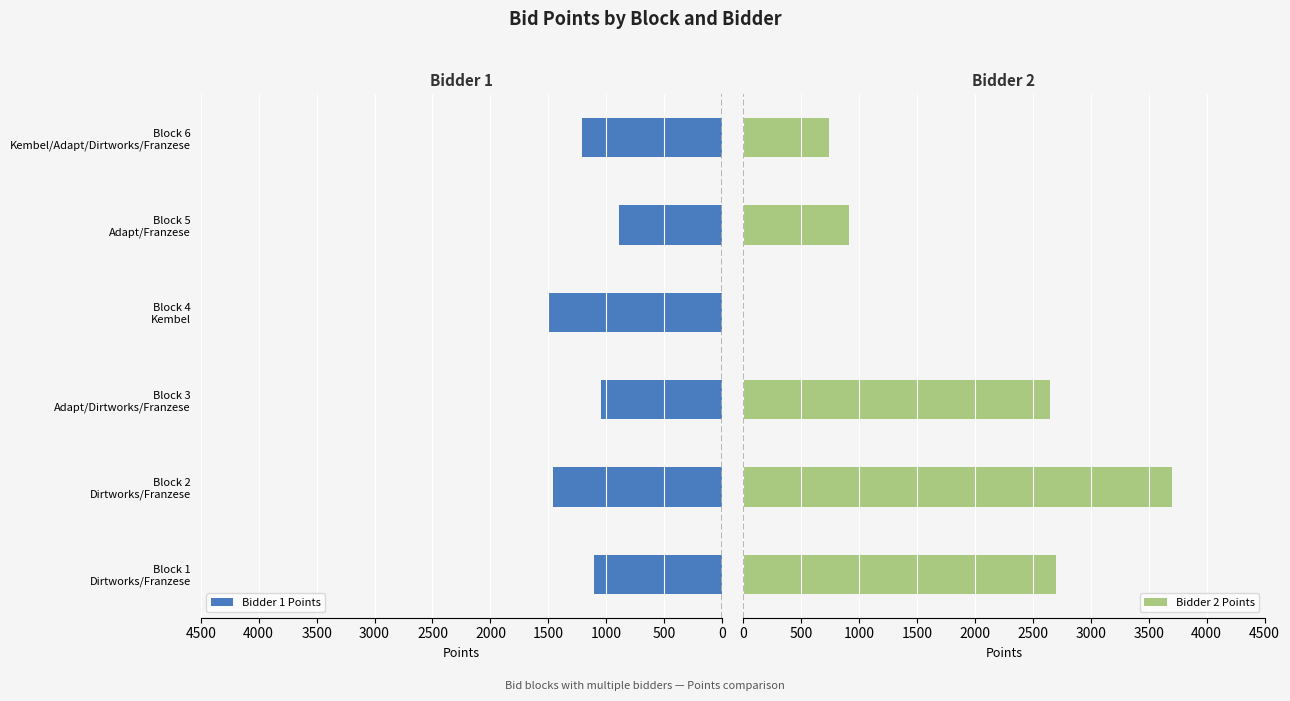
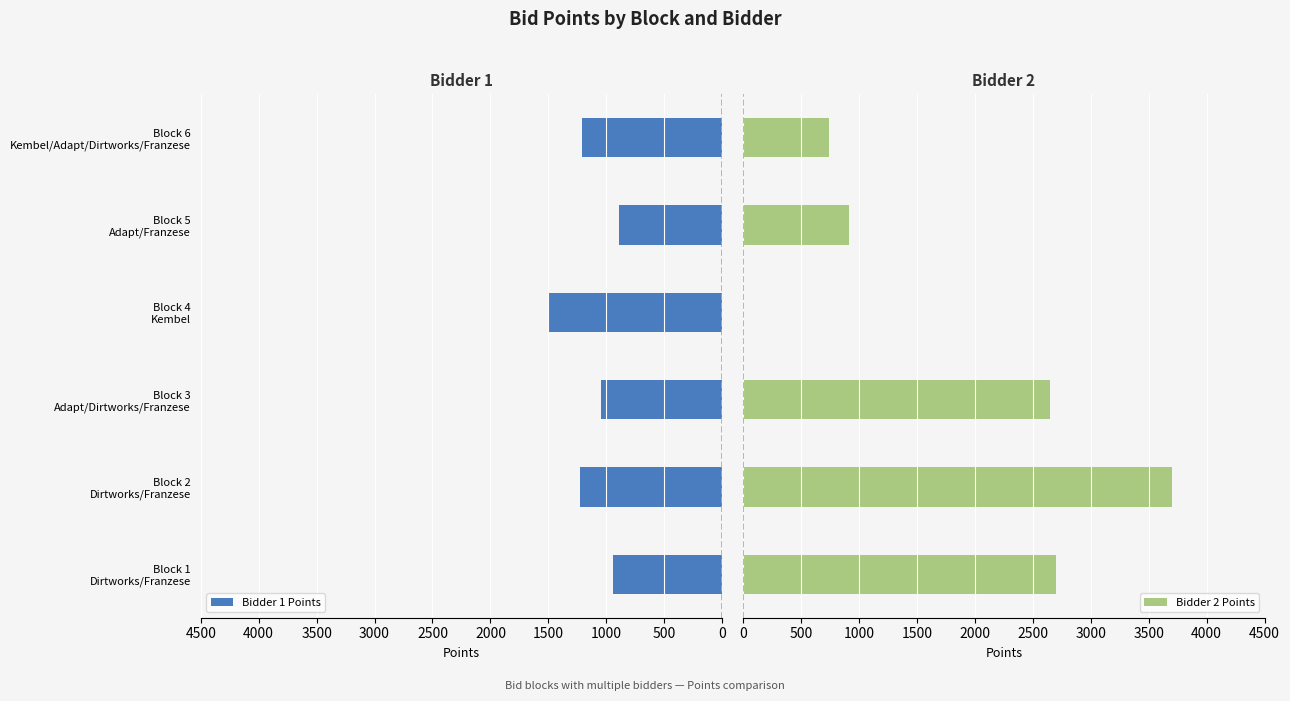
Bidder 1, Block 2 Dirtworks/Franzese: 1460 -> 1230
Bidder 1, Block 1 Dirtworks/Franzese: 1100 -> 950
